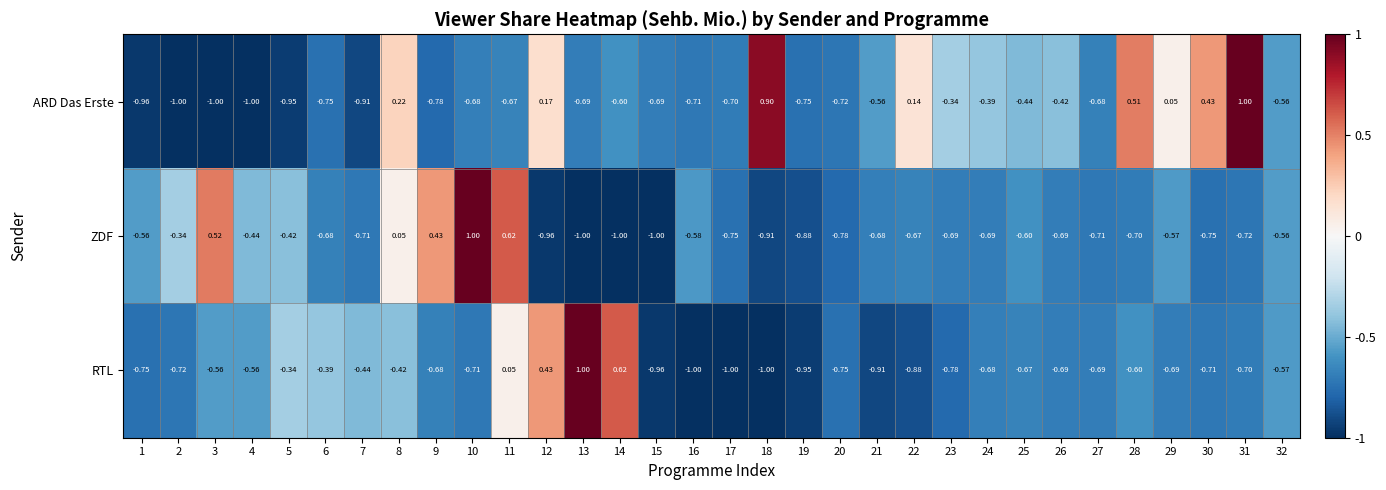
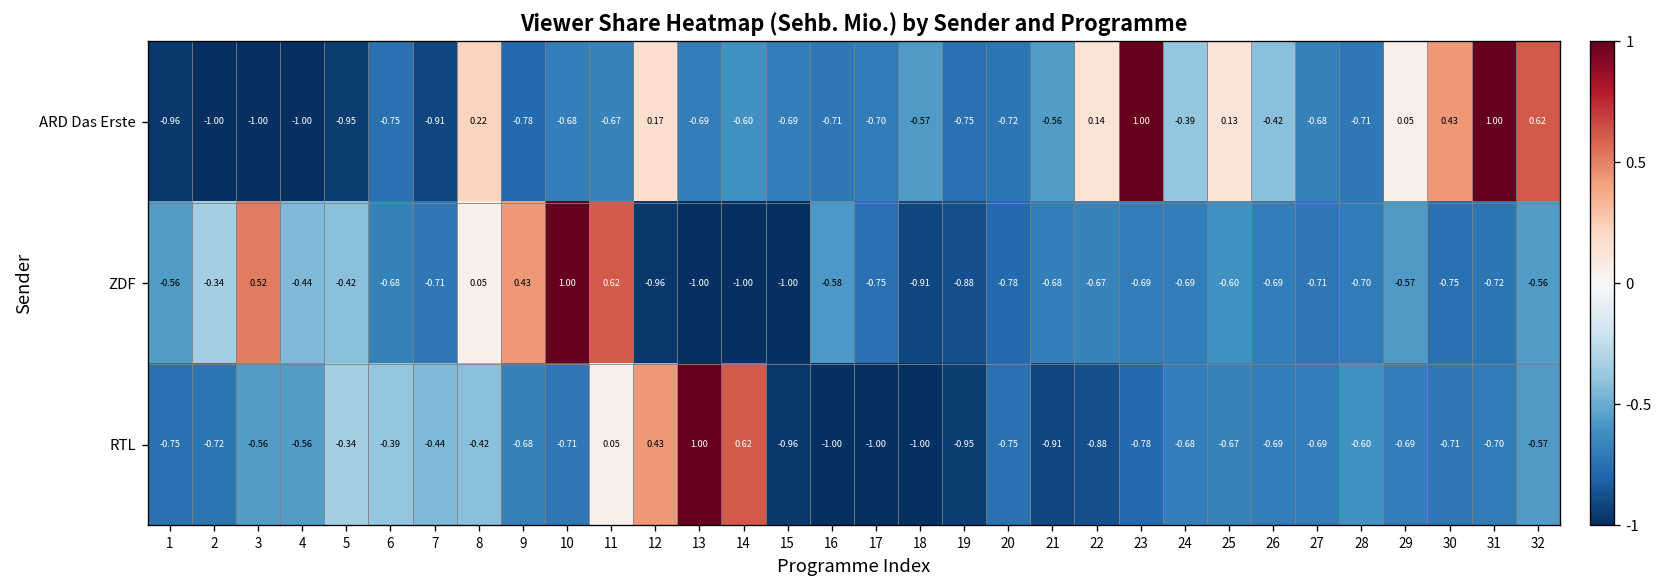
ARD Das Erste, 18: 0.90 -> -0.57
ARD Das Erste, 23: -0.34 -> 1.00
ARD Das Erste, 25: -0.44 -> 0.13
ARD Das Erste, 28: 0.51 -> -0.71
ARD Das Erste, 32: -0.56 -> 0.62
